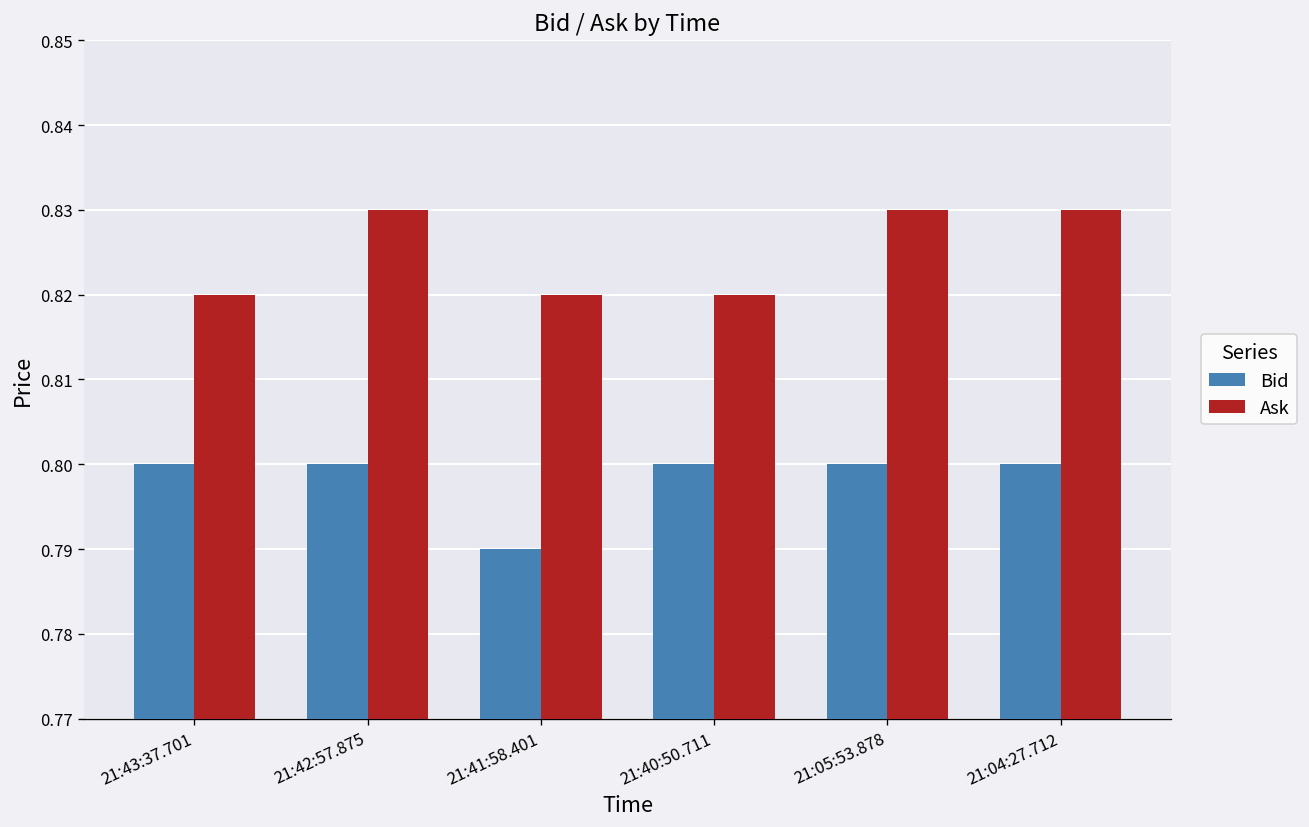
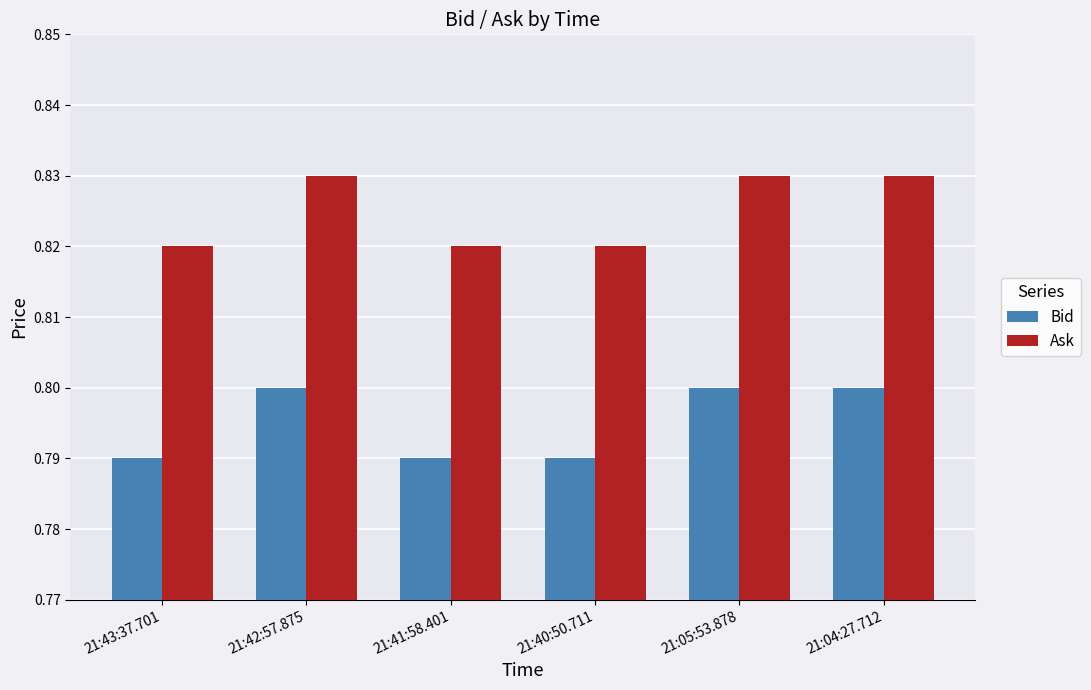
Bid, 21:43:37.701: 0.80 -> 0.79
Bid, 21:40:50.711: 0.80 -> 0.79
